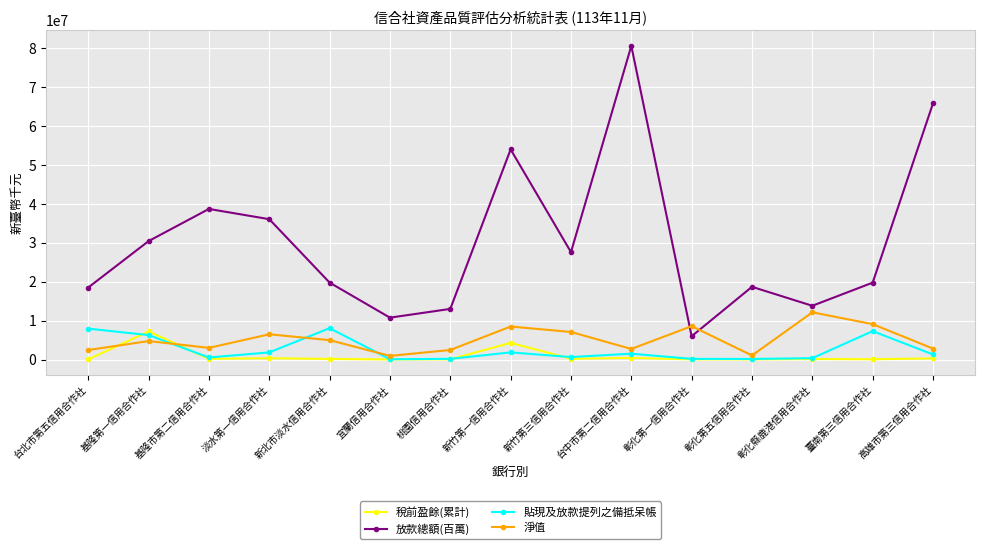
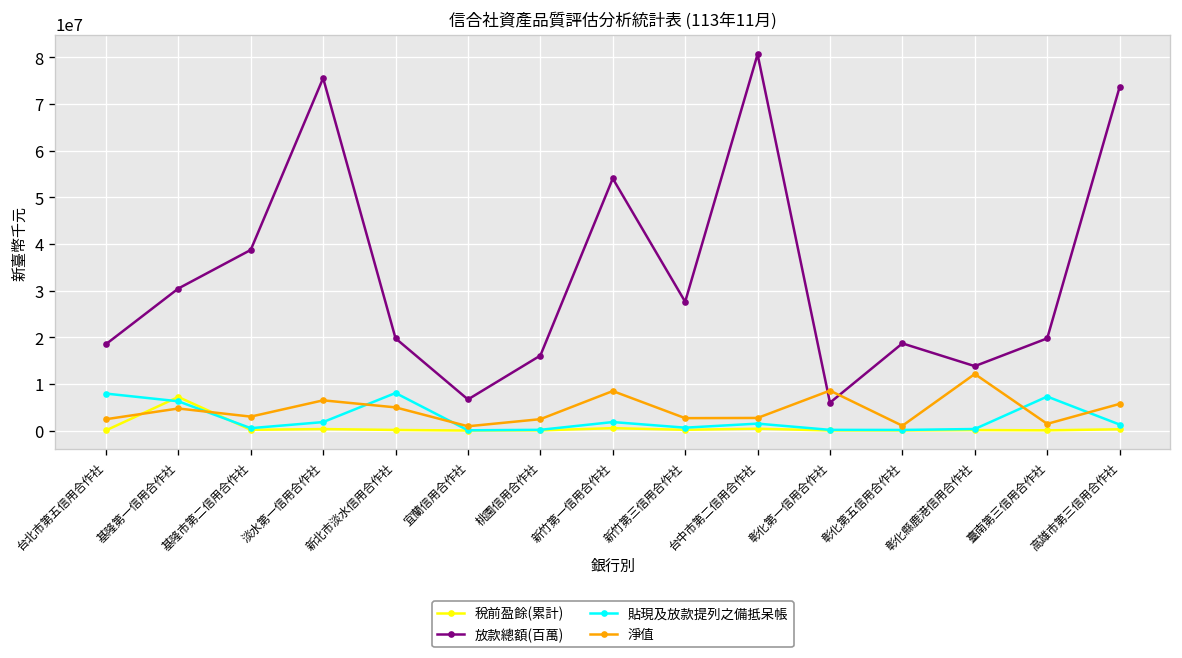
放款總額(百萬), 淡水第一信用合作社: 36000000 -> 76000000
放款總額(百萬), 宜蘭信用合作社: 11000000 -> 7000000
放款總額(百萬), 桃園信用合作社: 13000000 -> 16000000
稅前盈餘(累計), 新竹第一信用合作社: 4000000 -> 1000000
淨值, 新竹第三信用合作社: 7000000 -> 3000000
淨值, 臺南第三信用合作社: 9000000 -> 1000000
放款總額(百萬), 高雄市第三信用合作社: 66000000 -> 74000000
淨值, 高雄市第三信用合作社: 3000000 -> 6000000
